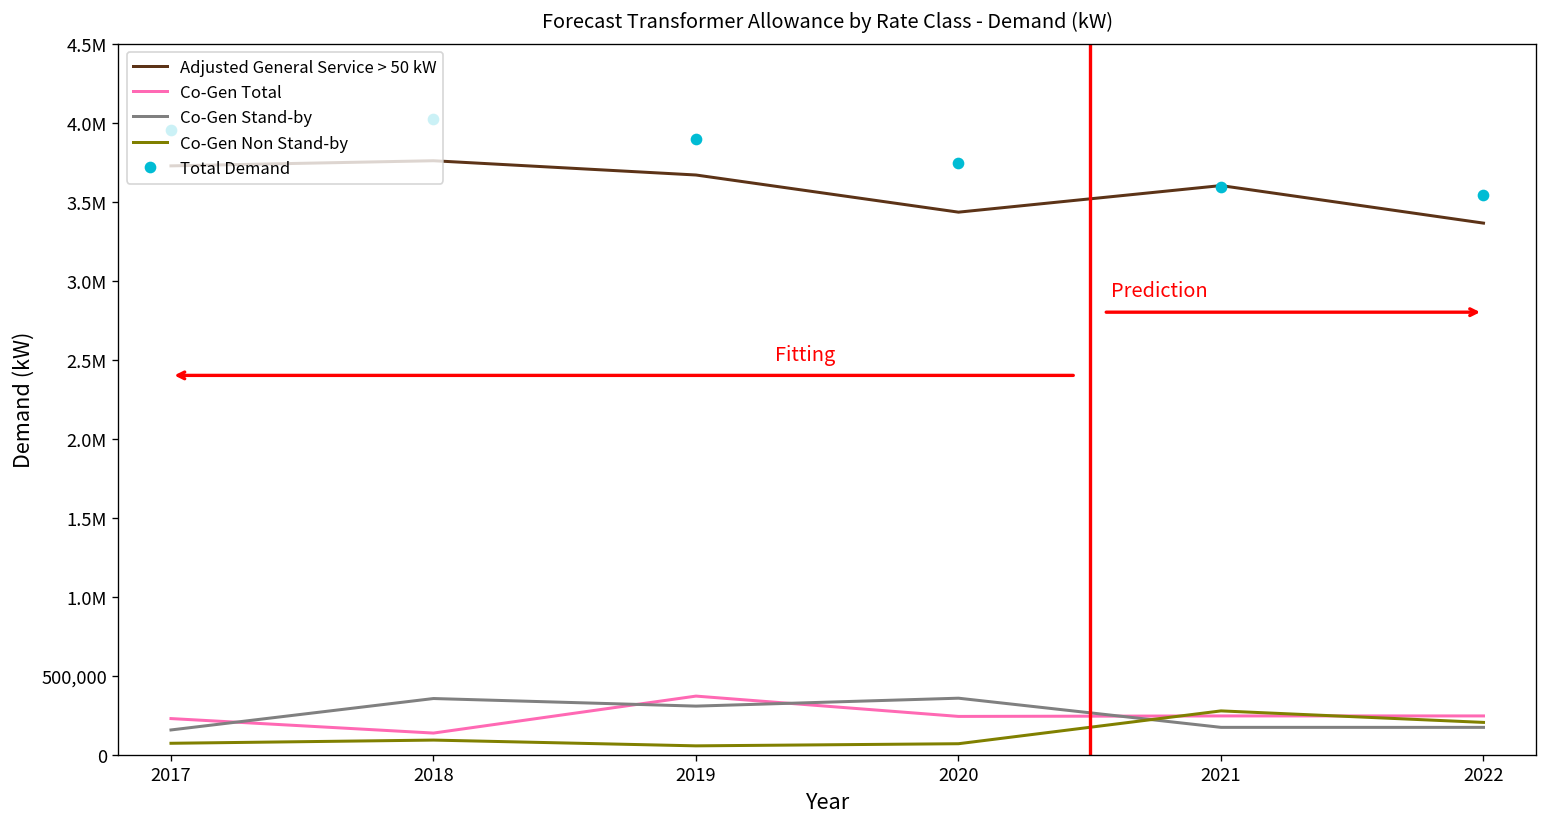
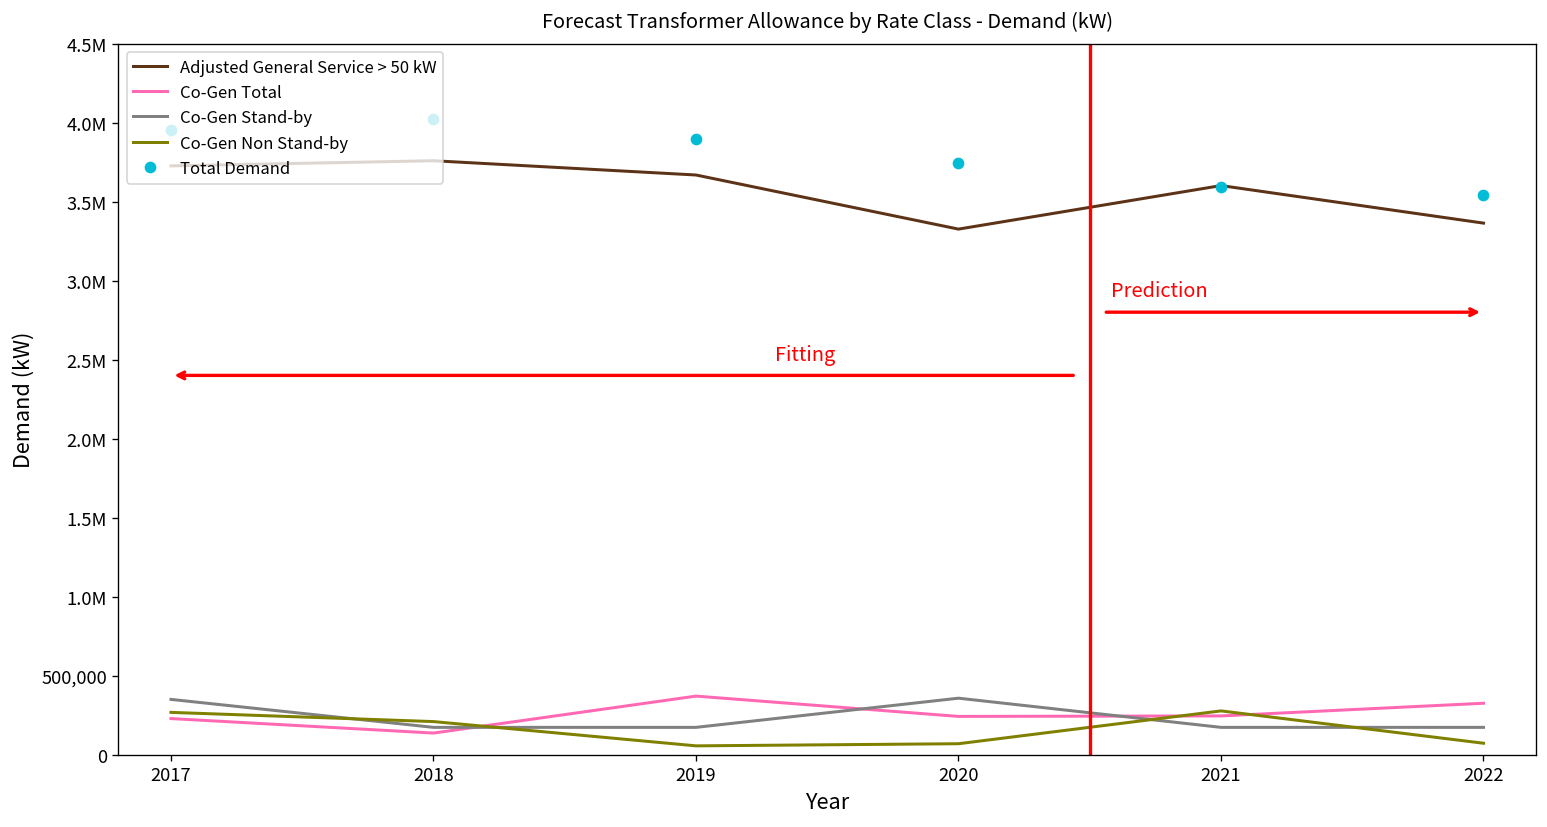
Co-Gen Stand-by, 2017: 160,000 -> 350,000
Co-Gen Non Stand-by, 2017: 70,000 -> 270,000
Co-Gen Stand-by, 2018: 360,000 -> 170,000
Co-Gen Non Stand-by, 2018: 90,000 -> 210,000
Co-Gen Stand-by, 2019: 310,000 -> 170,000
Adjusted General Service > 50 kW, 2020: 3,430,000 -> 3,330,000
Co-Gen Total, 2022: 250,000 -> 330,000
Co-Gen Non Stand-by, 2022: 200,000 -> 70,000
